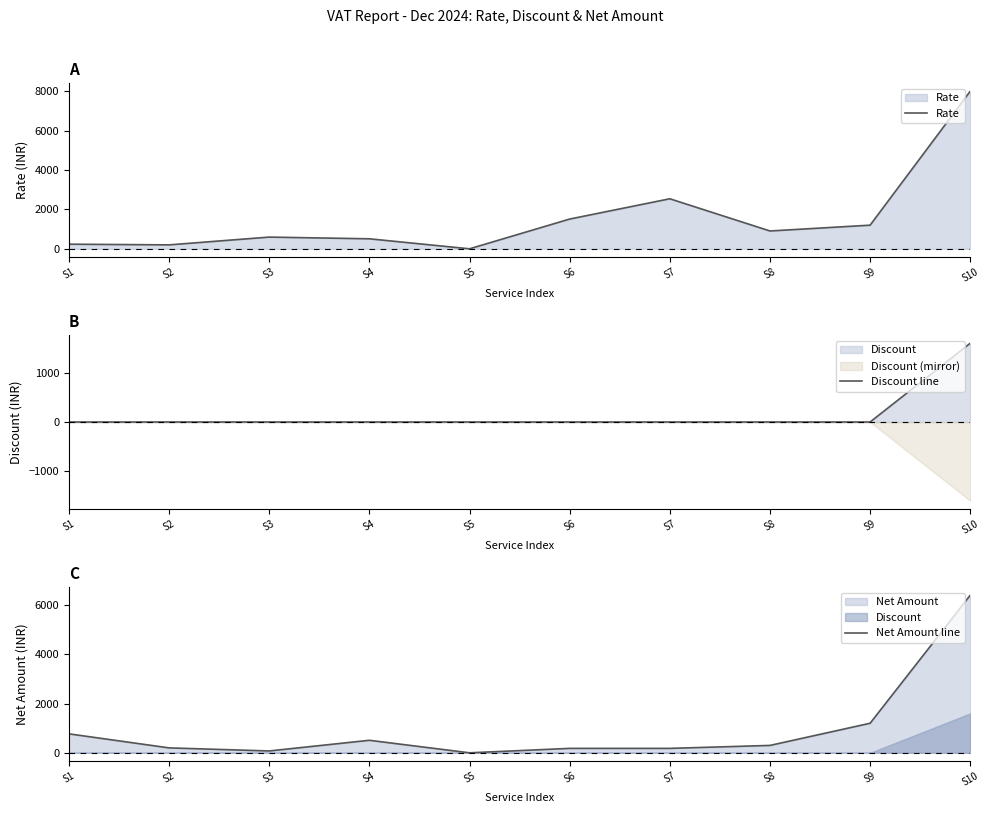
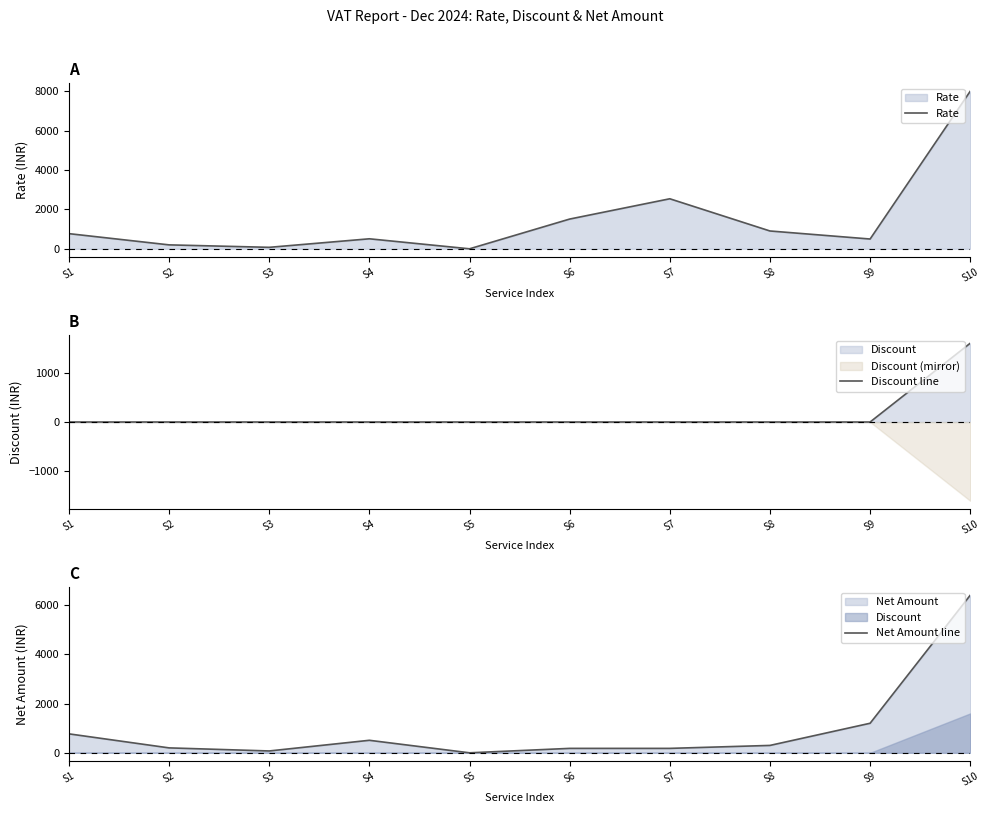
A, S1: 200 -> 800
A, S3: 600 -> 100
A, S9: 1200 -> 500
